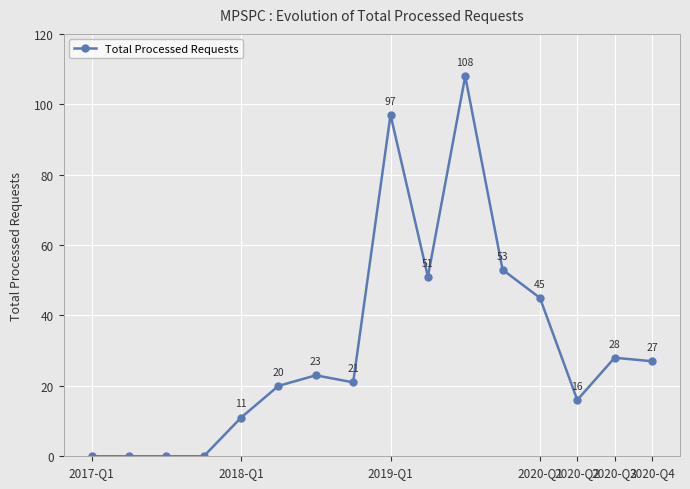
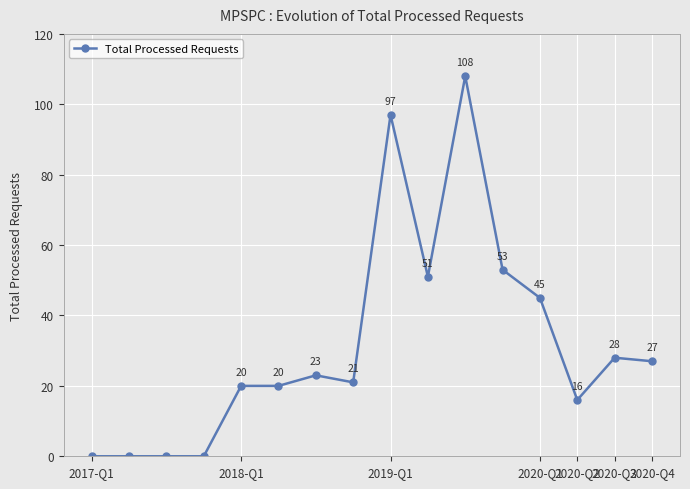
2018-Q1: 11 -> 20
